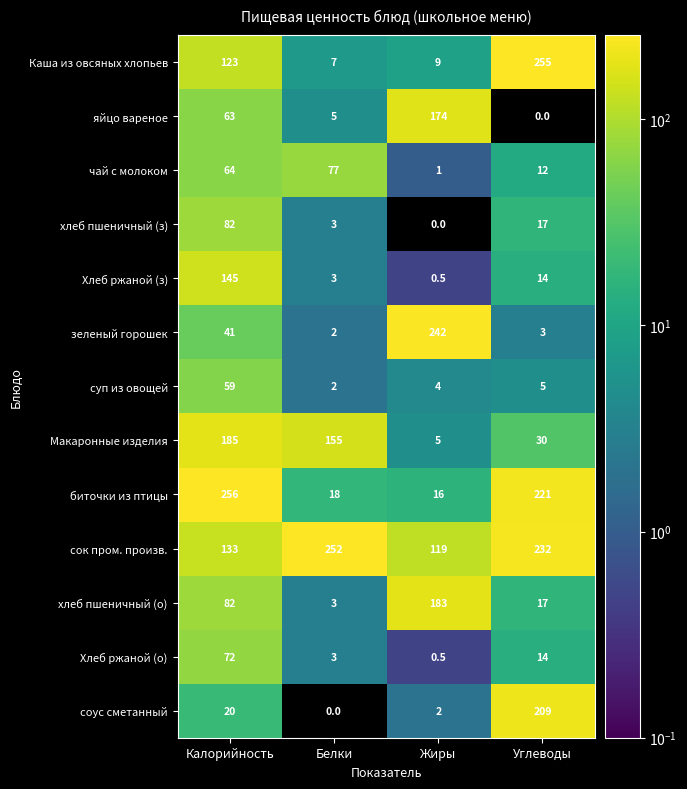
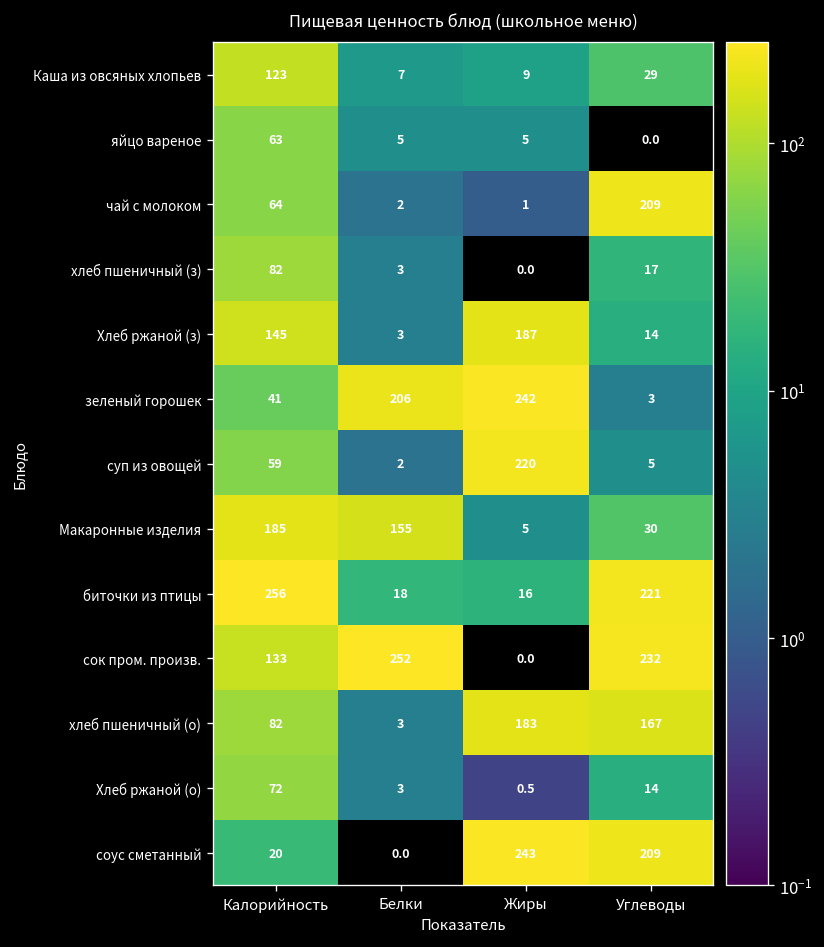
Каша из овсяных хлопьев, Углеводы: 255 -> 29
яйцо вареное, Жиры: 174 -> 5
чай с молоком, Белки: 77 -> 2
чай с молоком, Углеводы: 12 -> 209
Хлеб ржаной (з), Жиры: 0.5 -> 187
зеленый горошек, Белки: 2 -> 206
суп из овощей, Жиры: 4 -> 220
сок пром. произв., Жиры: 119 -> 0.0
хлеб пшеничный (о), Углеводы: 17 -> 167
соус сметанный, Жиры: 2 -> 243
